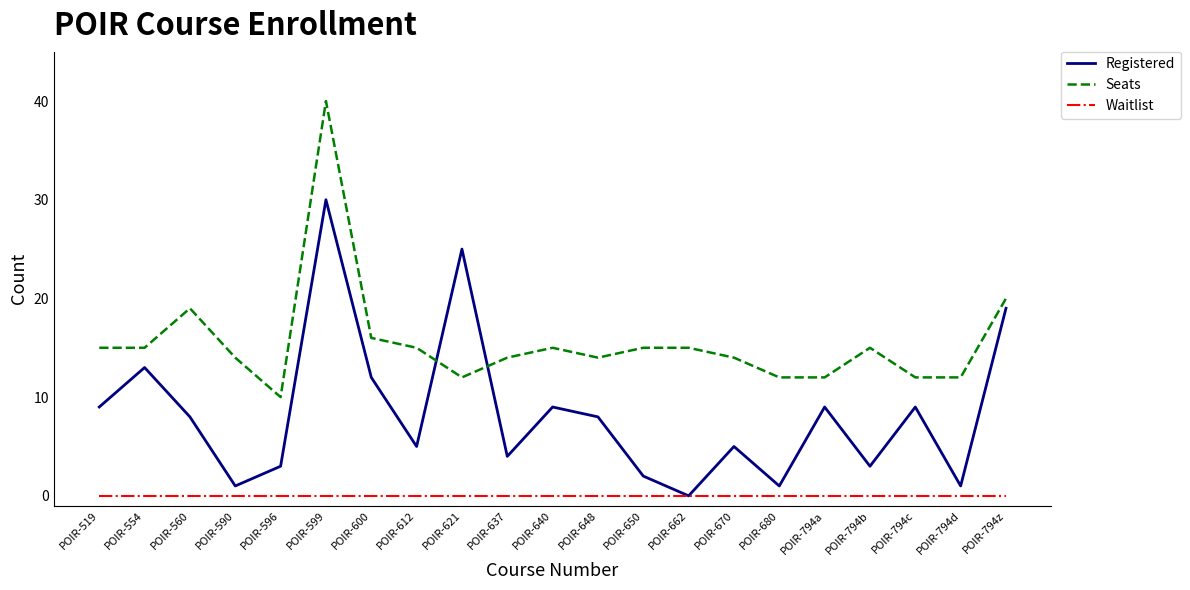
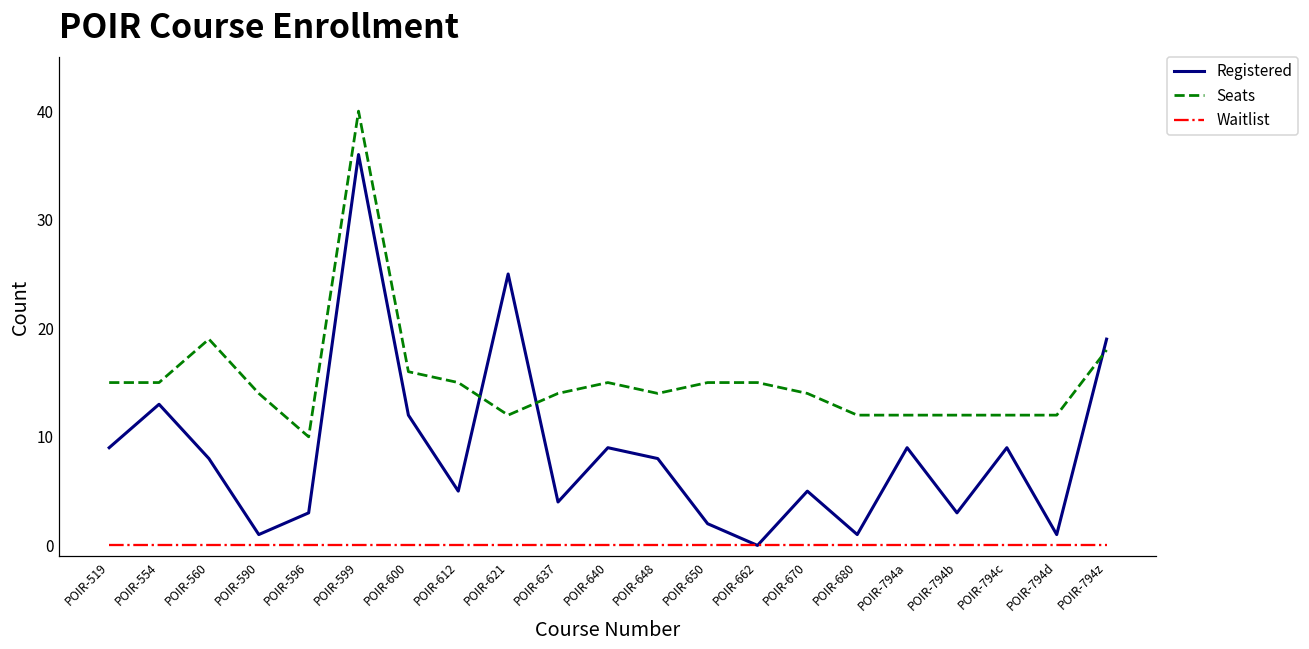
Registered, POIR-599: 30 -> 36
Seats, POIR-794b: 15 -> 12
Seats, POIR-794z: 20 -> 18
